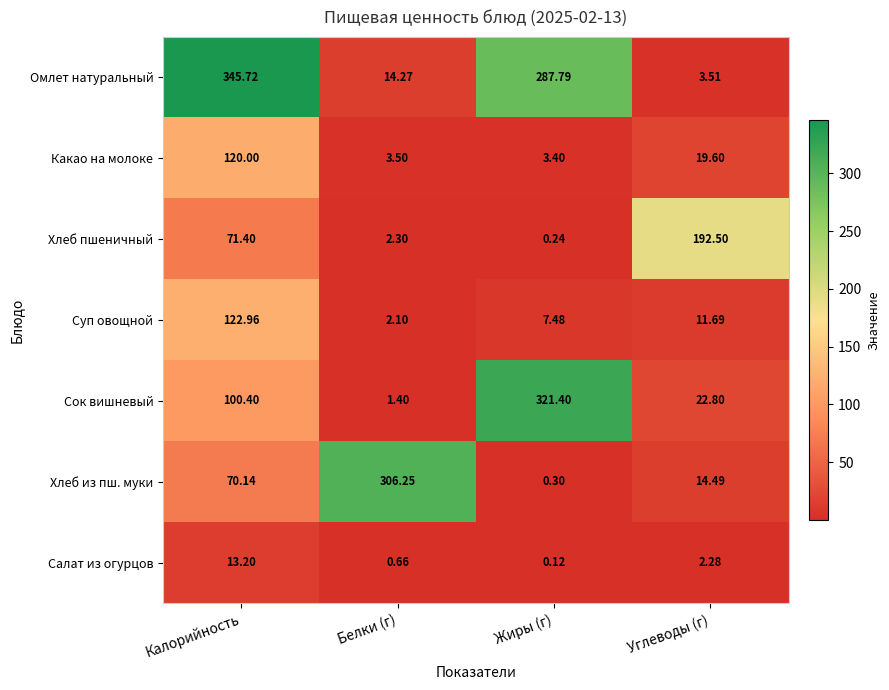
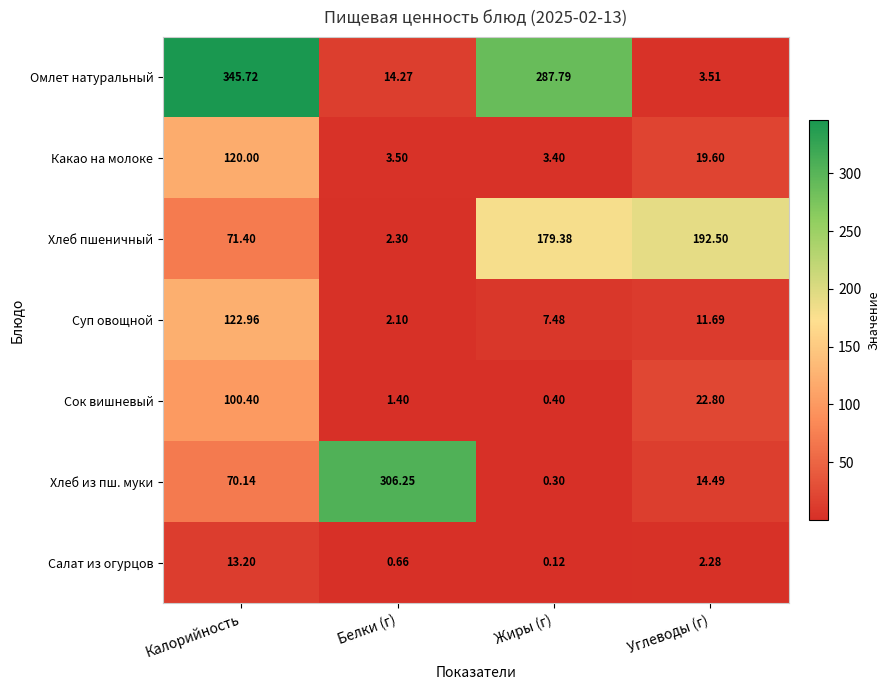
Хлеб пшеничный, Жиры (г): 0.24 -> 179.38
Сок вишневый, Жиры (г): 321.40 -> 0.40
